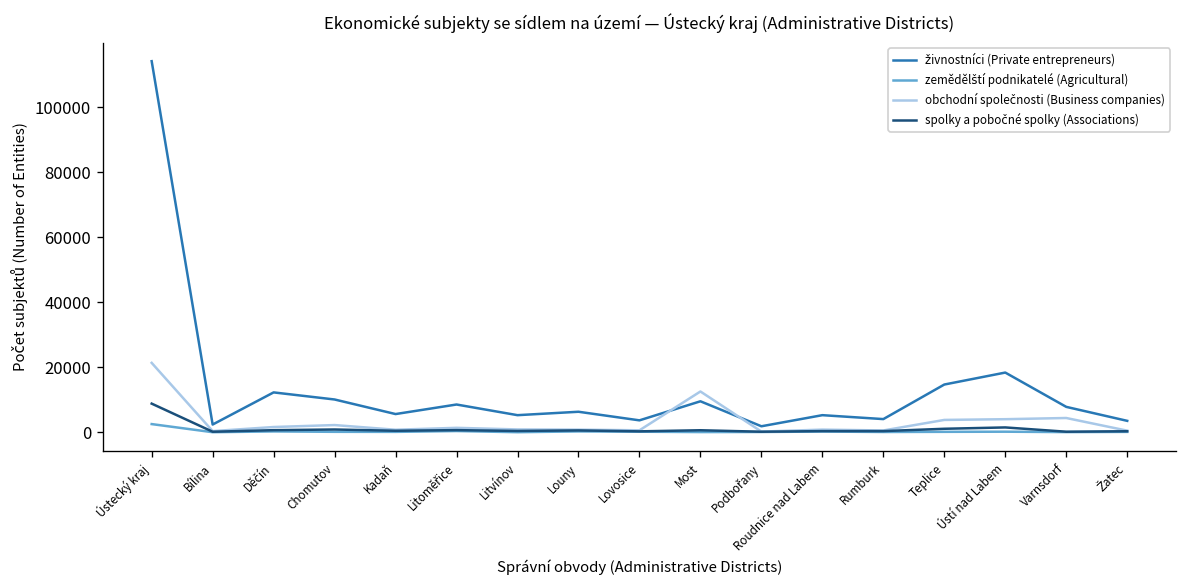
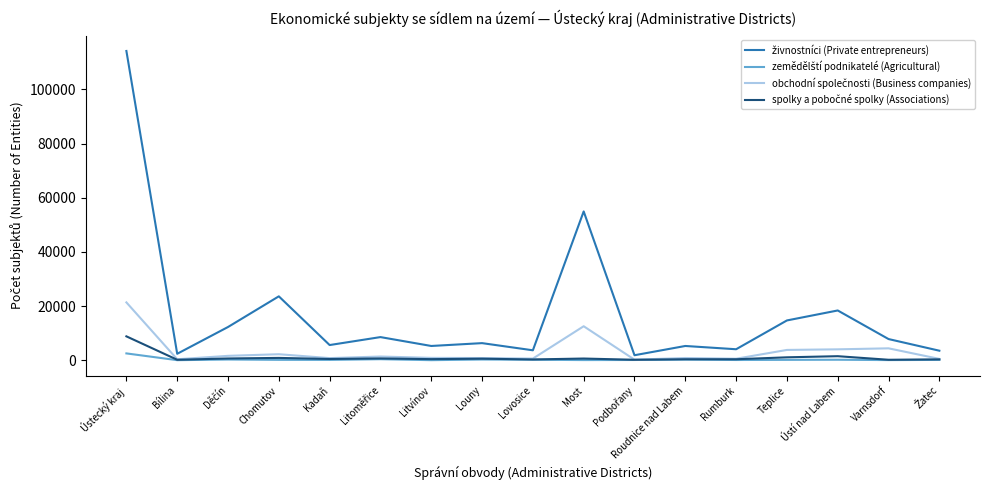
živnostníci (Private entrepreneurs), Chomutov: 10000 -> 24000
živnostníci (Private entrepreneurs), Most: 10000 -> 55000
